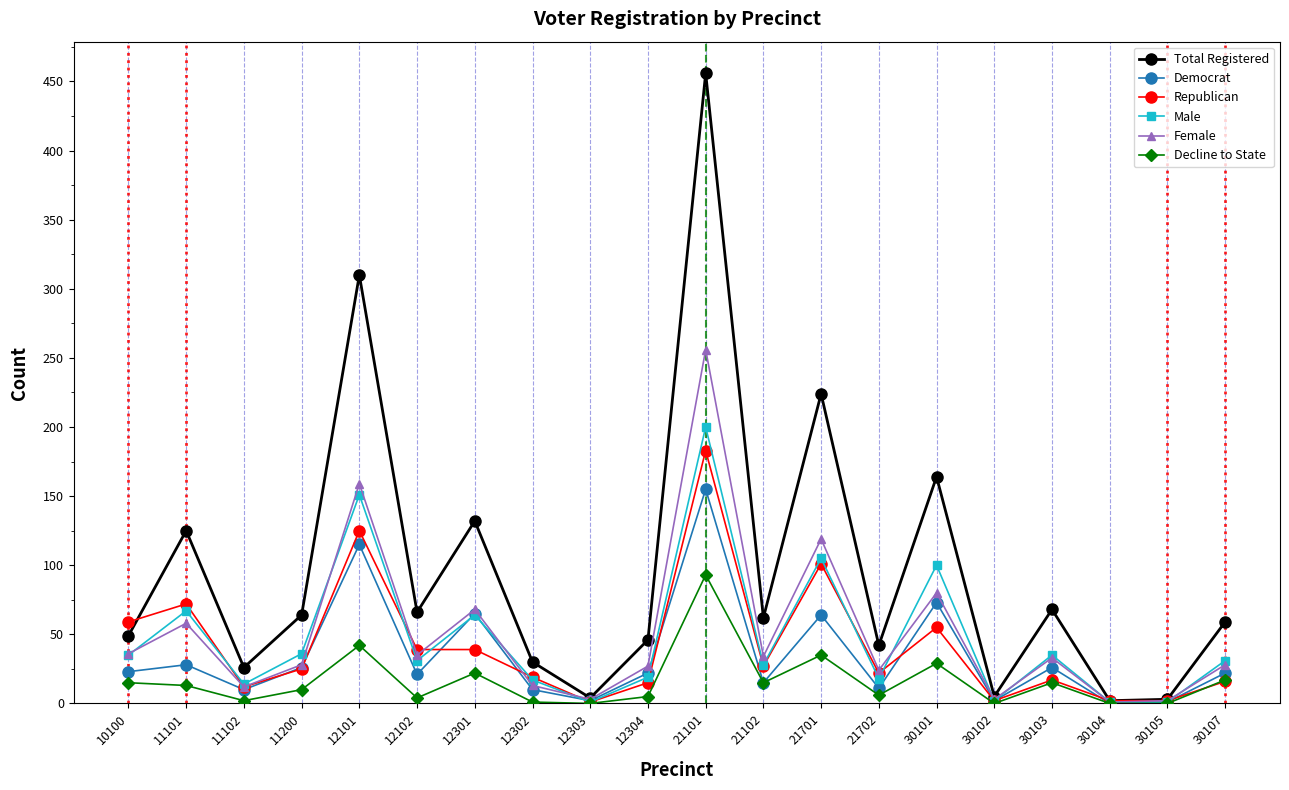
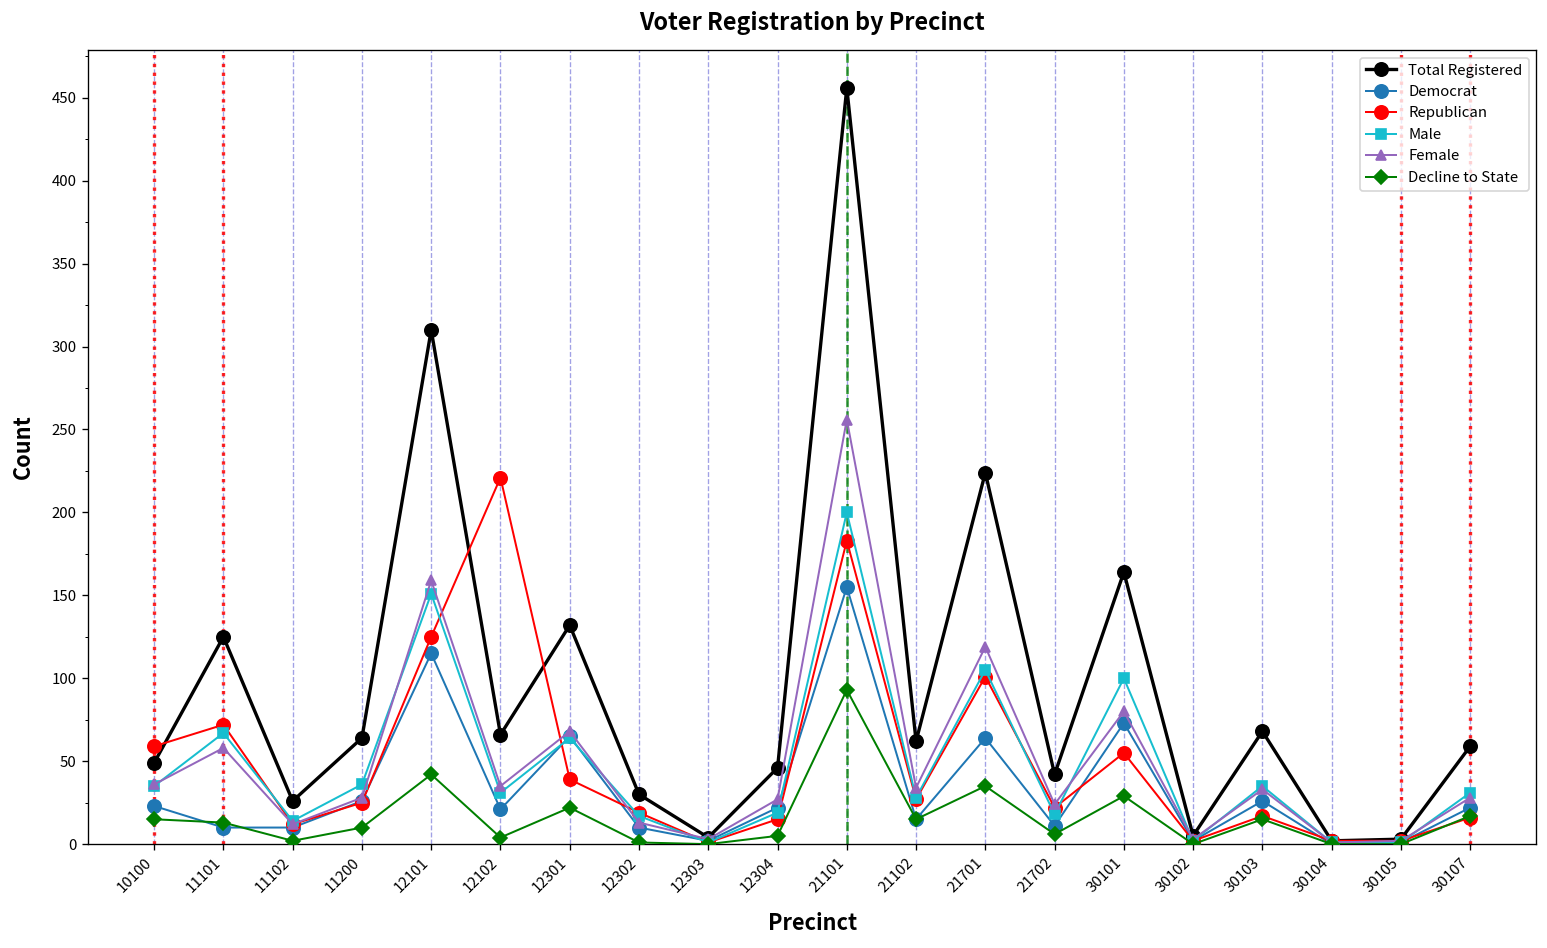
Democrat, 11101: 28 -> 10
Republican, 12102: 39 -> 221
